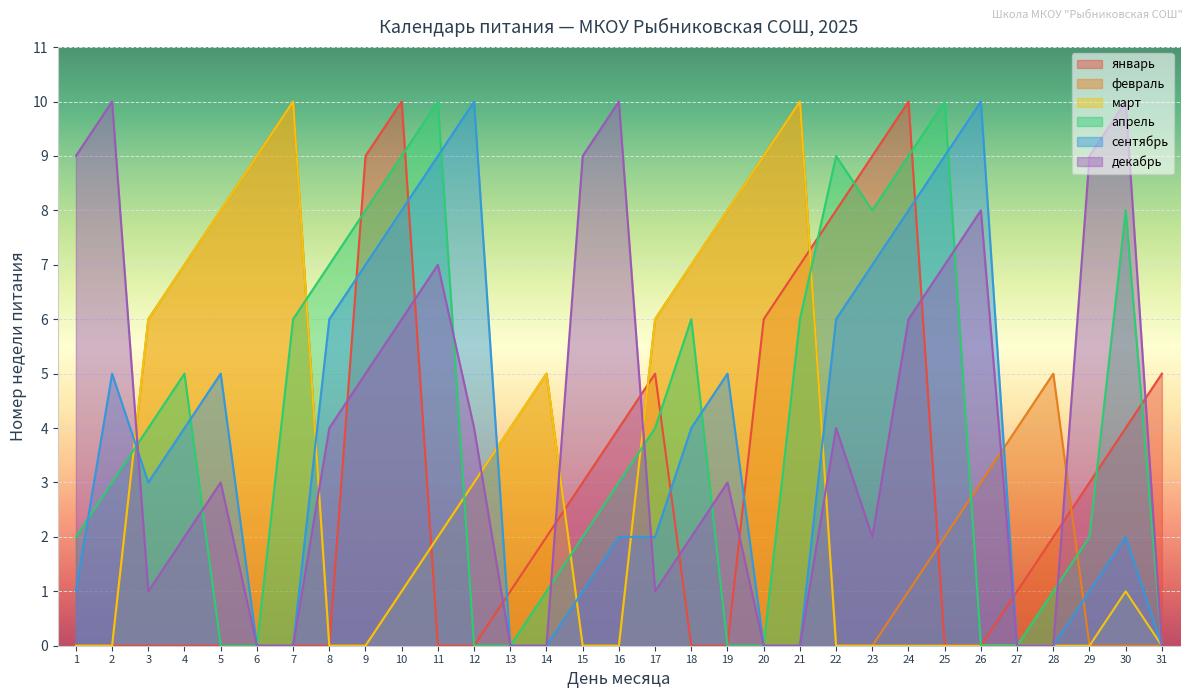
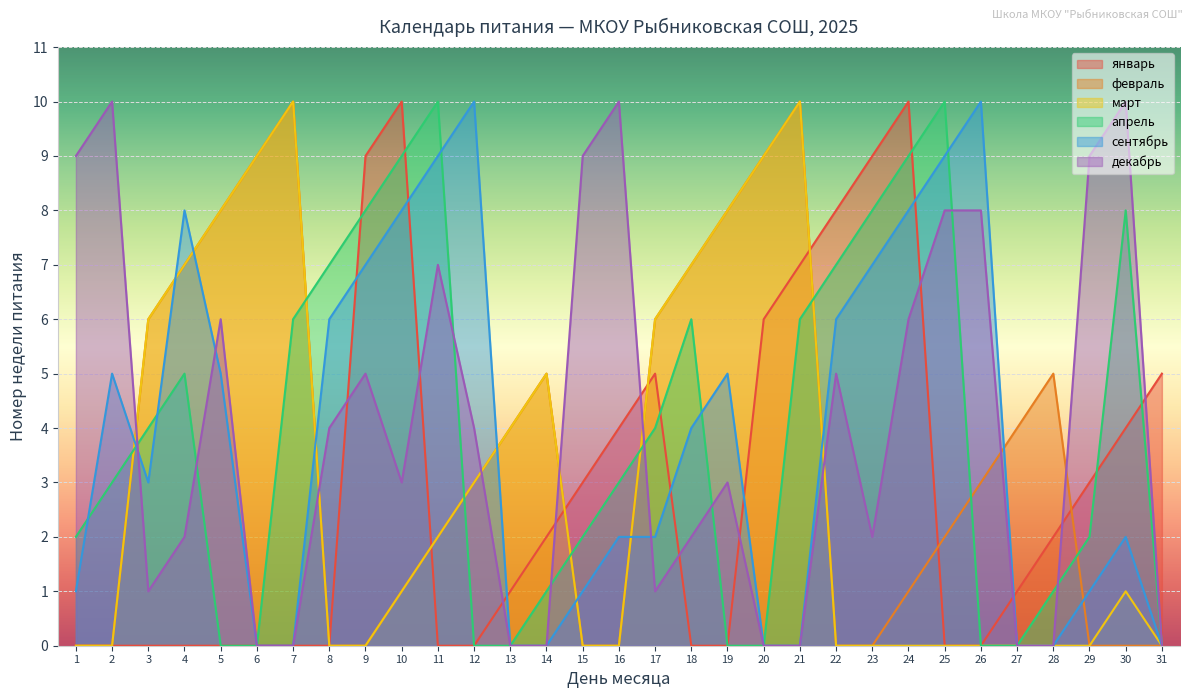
сентябрь, 4: 4 -> 8
декабрь, 5: 3 -> 6
декабрь, 10: 6 -> 3
апрель, 22: 9 -> 7
декабрь, 22: 4 -> 5
декабрь, 25: 7 -> 8
